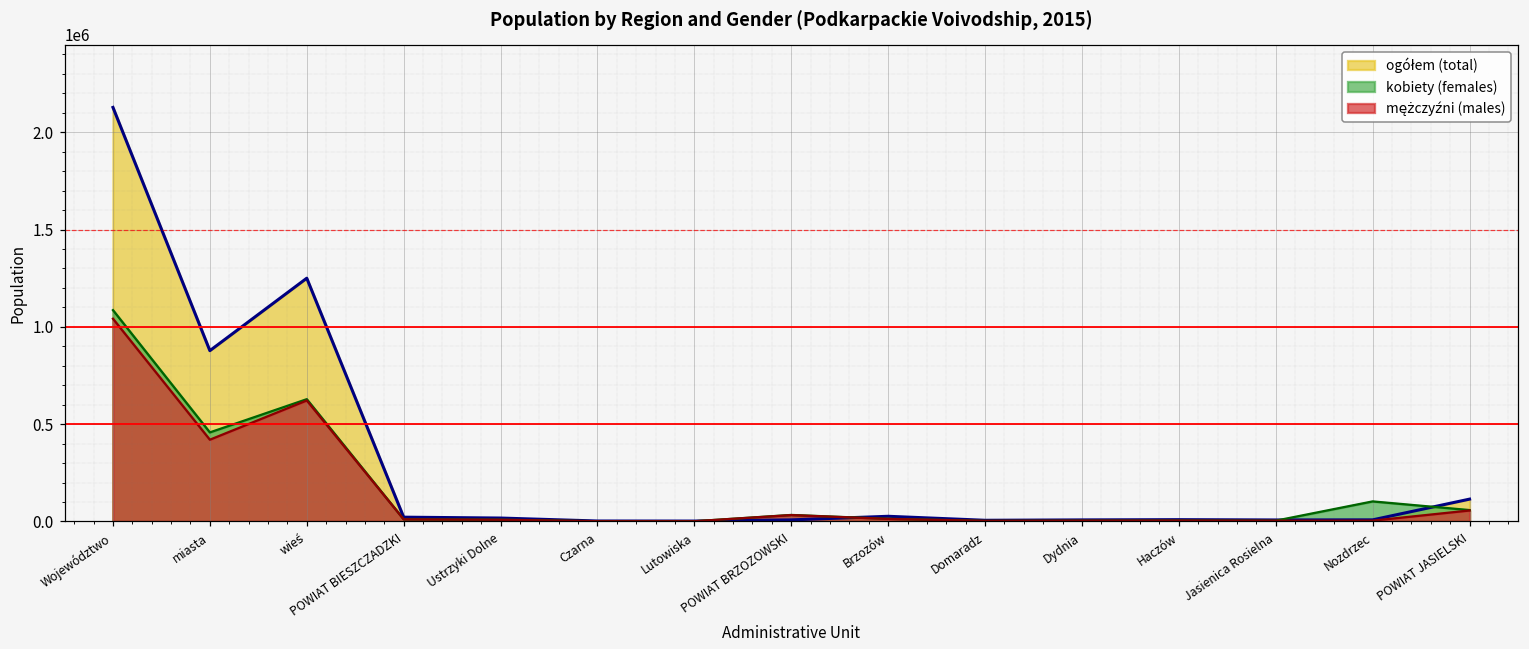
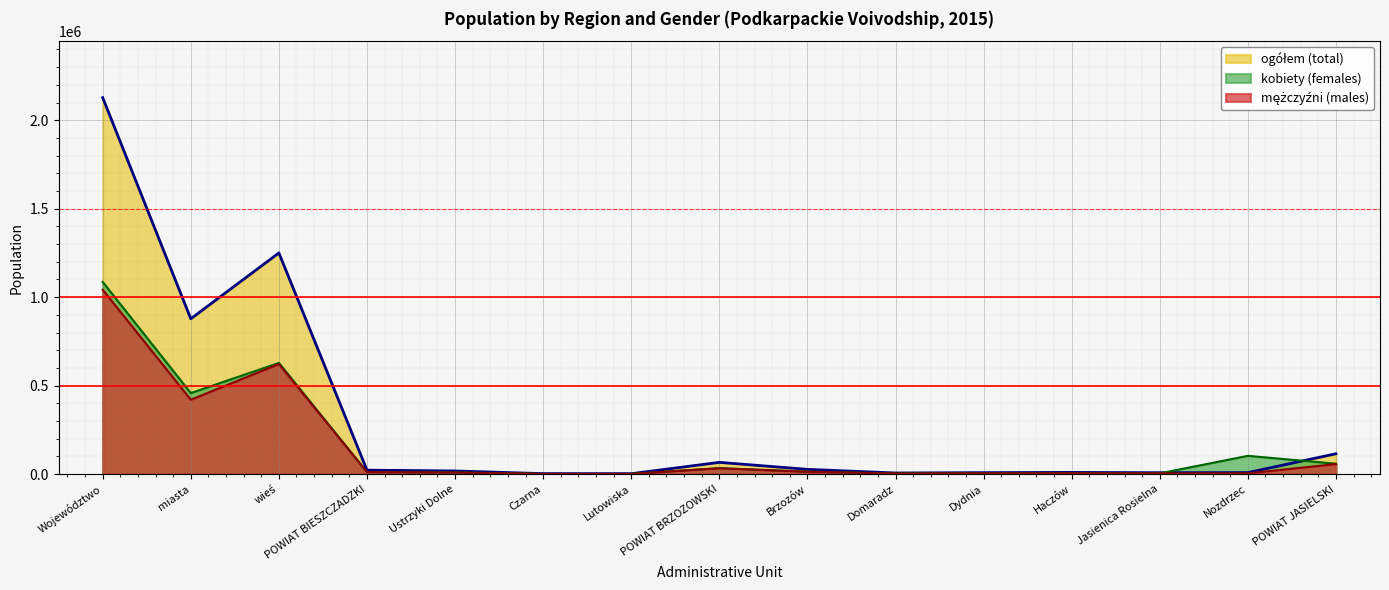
ogółem (total), POWIAT BRZOZOWSKI: 10000 -> 70000
